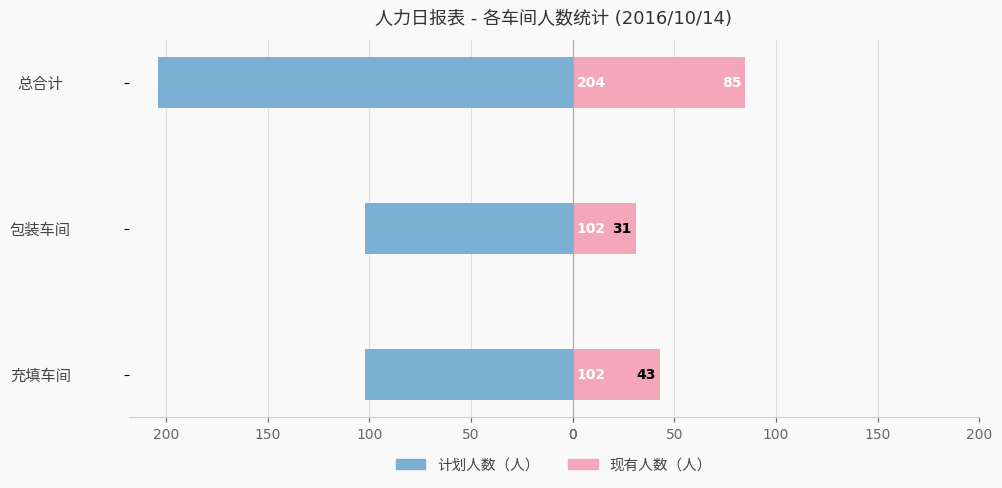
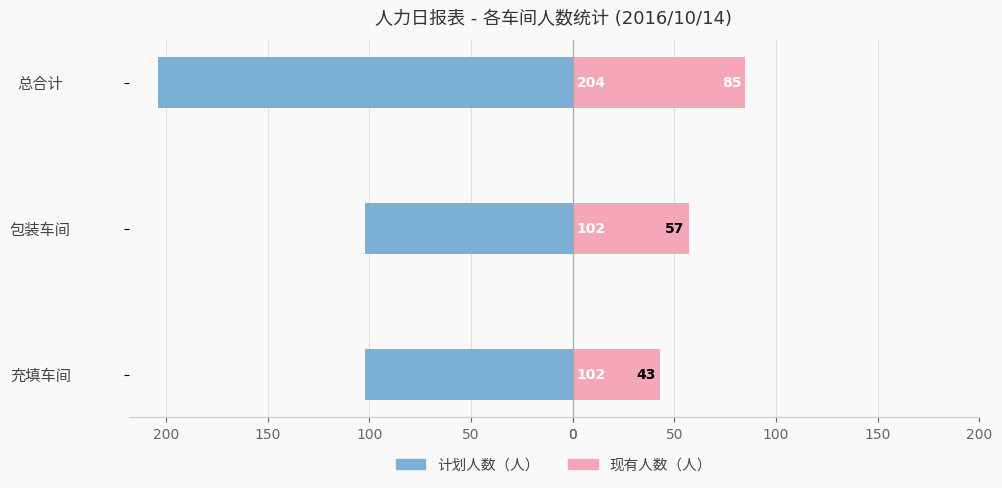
现有人数（人）, 包装车间: 31 -> 57
